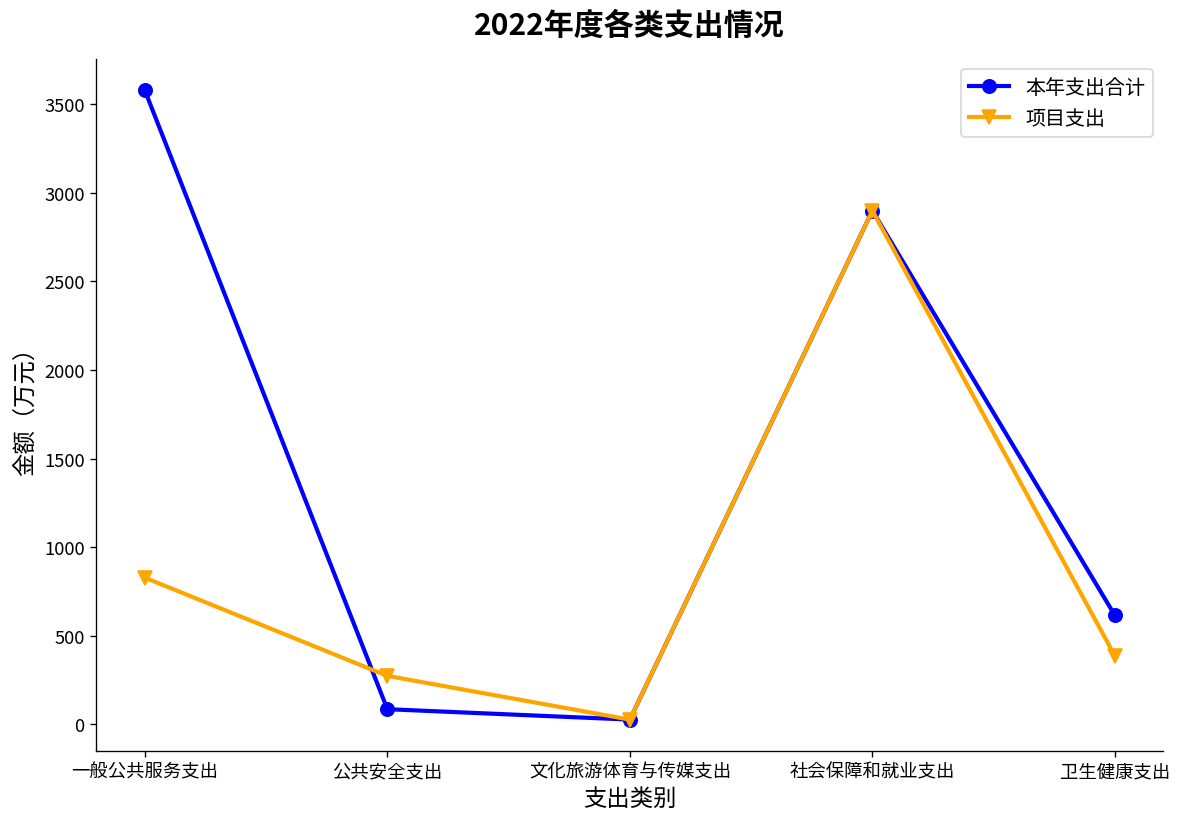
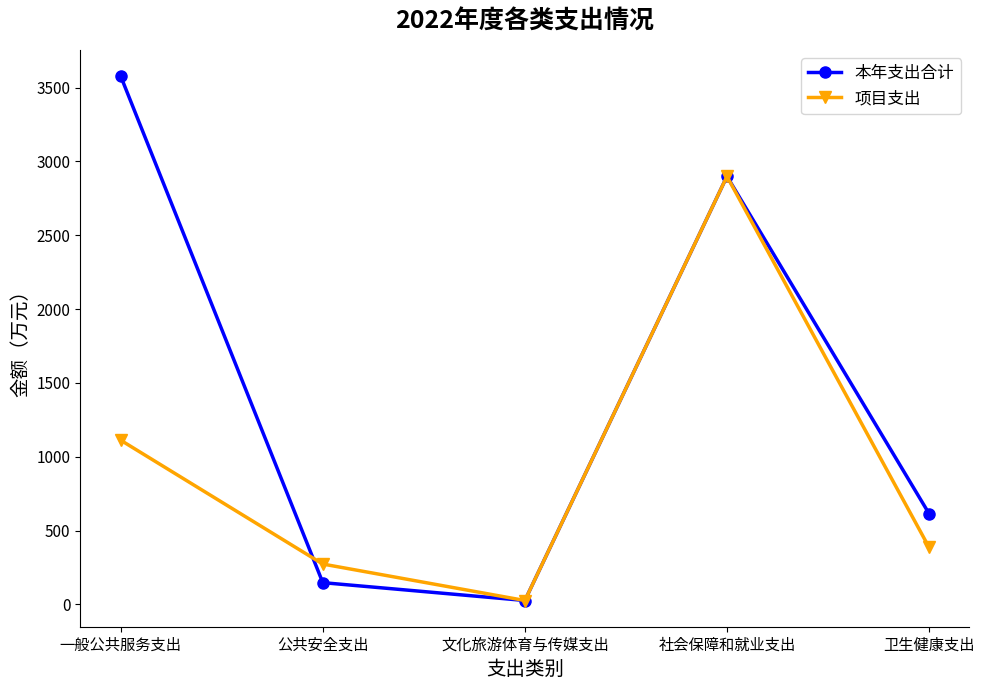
项目支出, 一般公共服务支出: 830 -> 1110
本年支出合计, 公共安全支出: 90 -> 150
